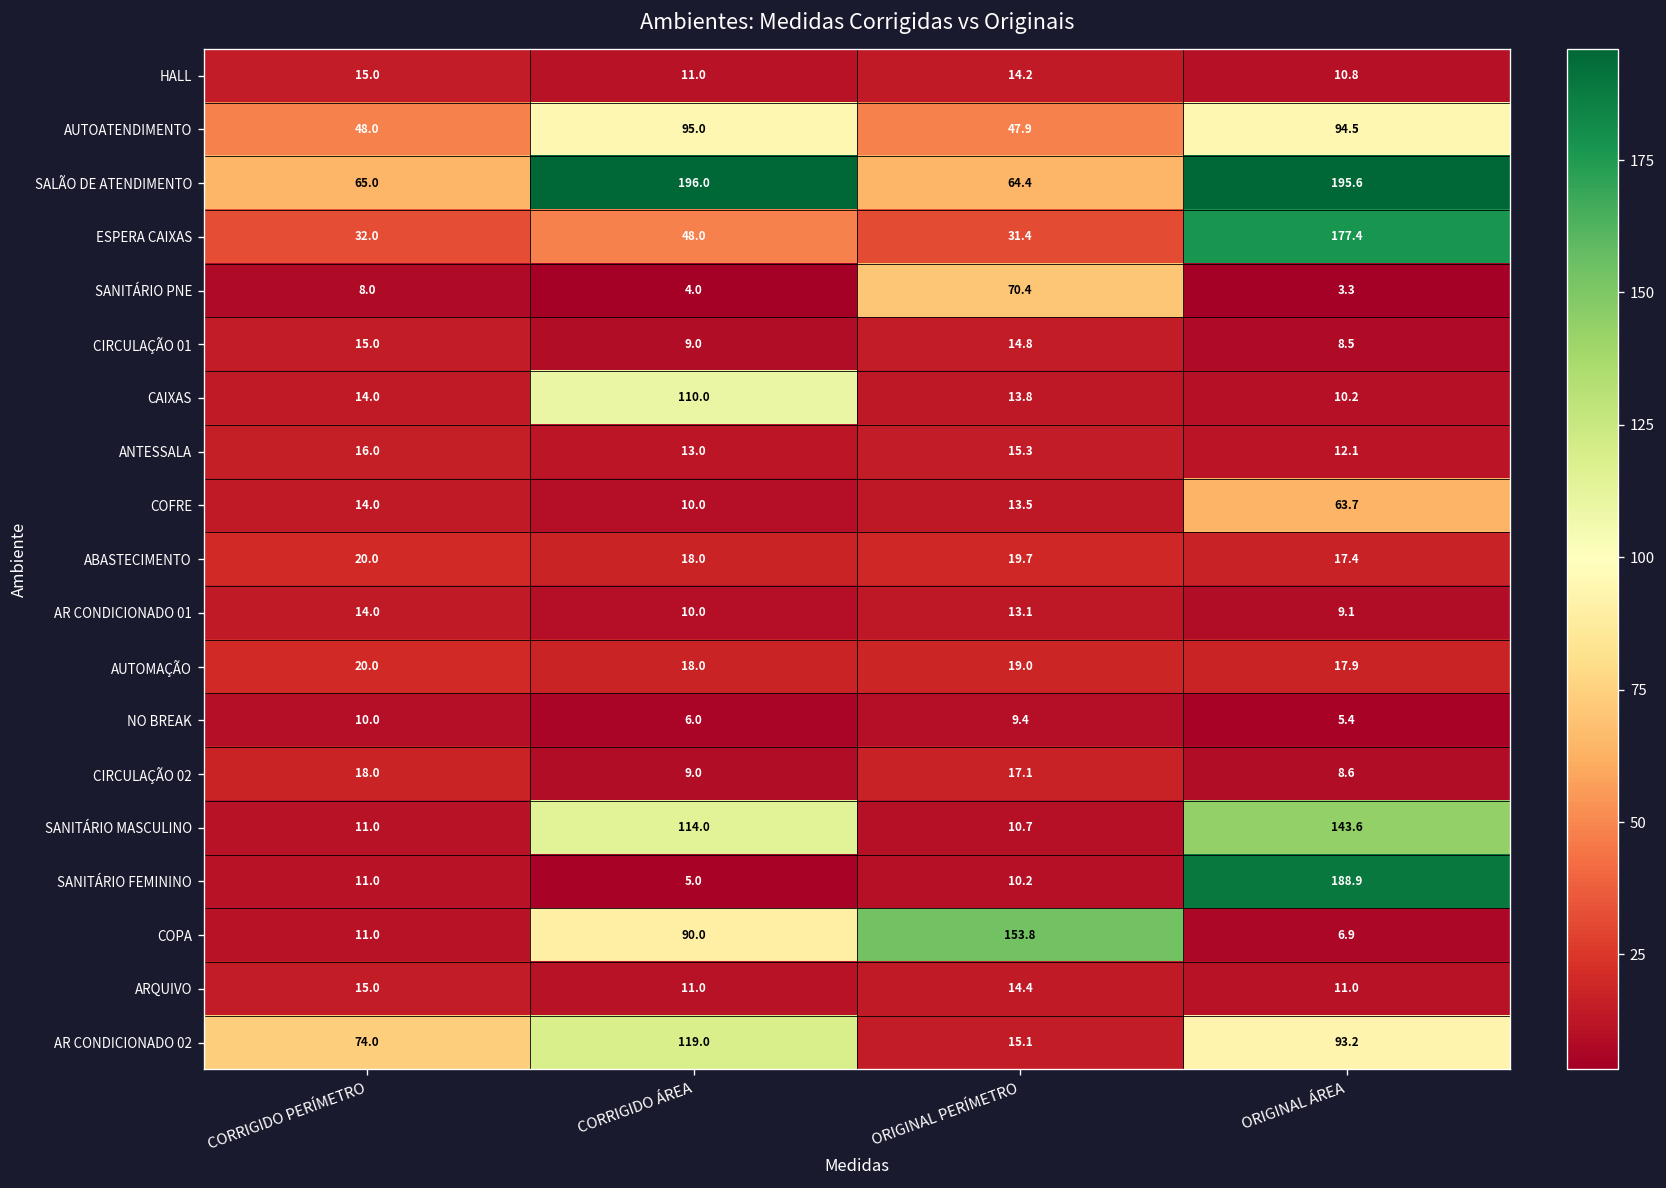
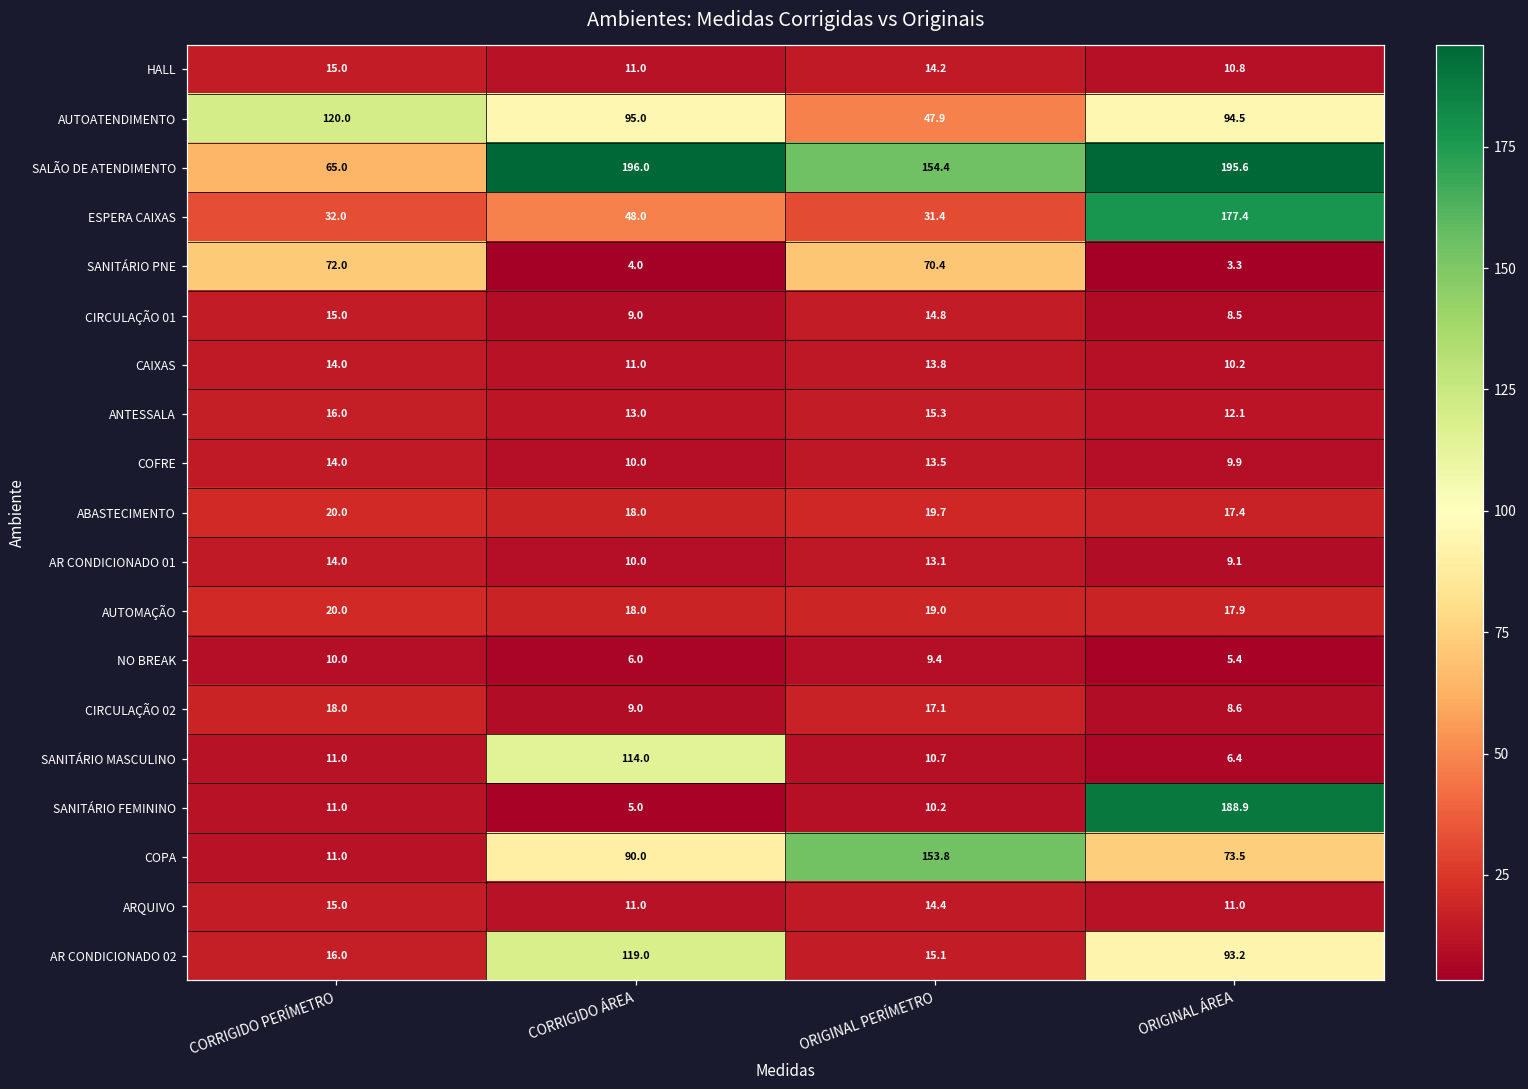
AUTOATENDIMENTO, CORRIGIDO PERÍMETRO: 48.0 -> 120.0
SALÃO DE ATENDIMENTO, ORIGINAL PERÍMETRO: 64.4 -> 154.4
SANITÁRIO PNE, CORRIGIDO PERÍMETRO: 8.0 -> 72.0
CAIXAS, CORRIGIDO ÁREA: 110.0 -> 11.0
COFRE, ORIGINAL ÁREA: 63.7 -> 9.9
SANITÁRIO MASCULINO, ORIGINAL ÁREA: 143.6 -> 6.4
COPA, ORIGINAL ÁREA: 6.9 -> 73.5
AR CONDICIONADO 02, CORRIGIDO PERÍMETRO: 74.0 -> 16.0
